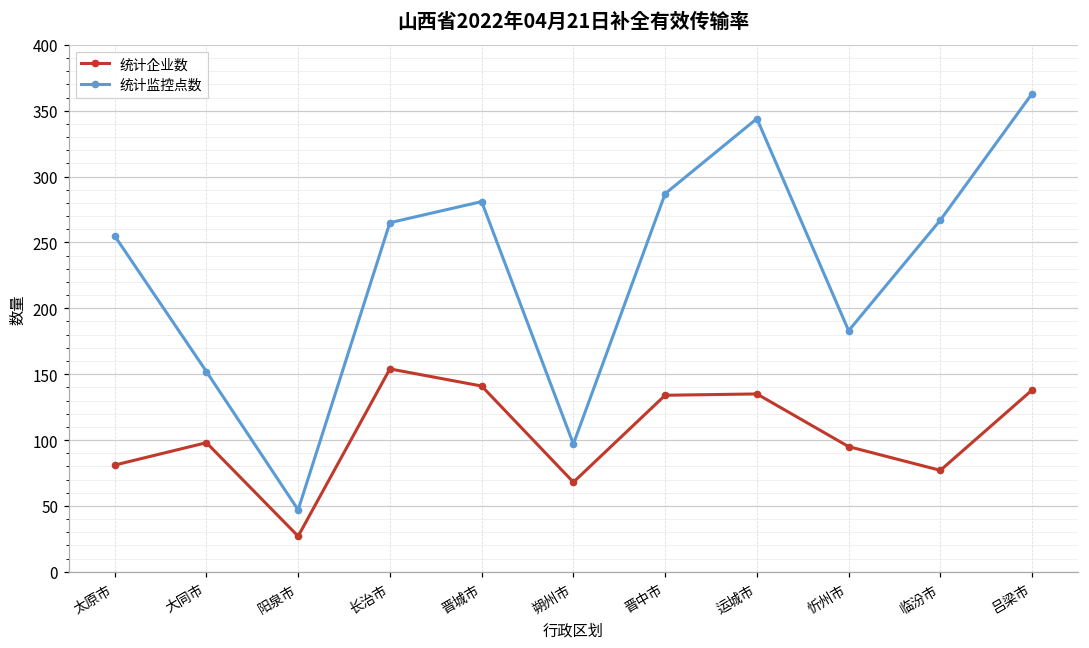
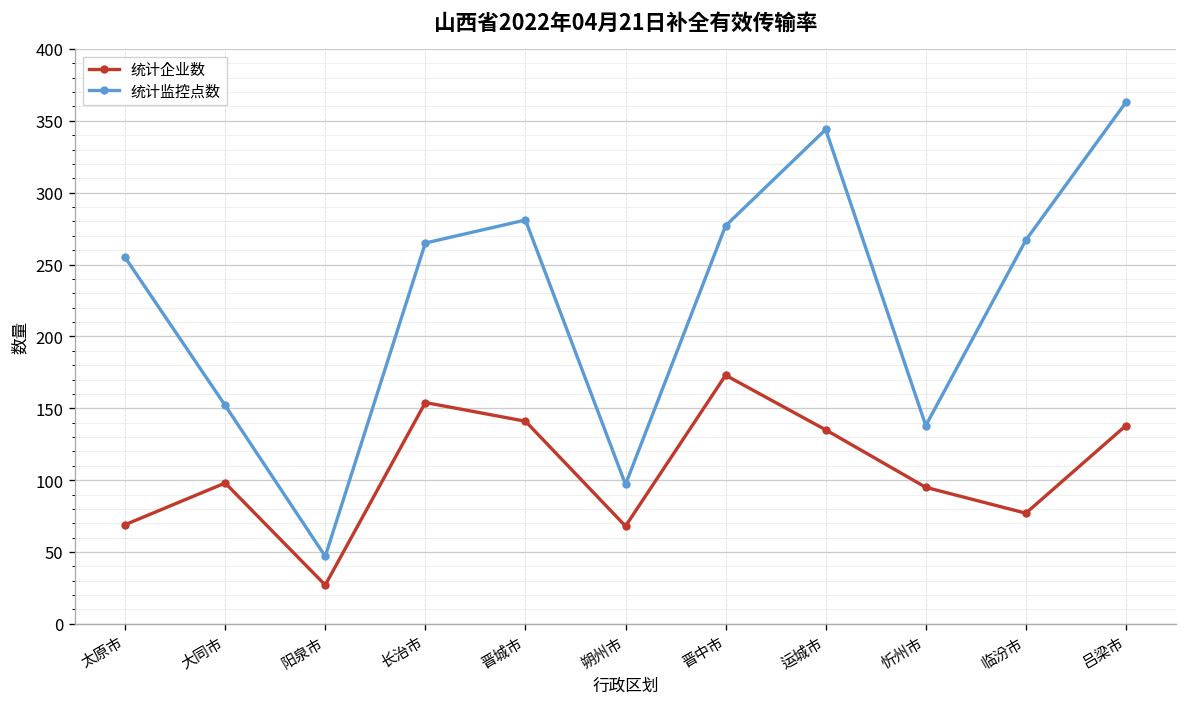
统计企业数, 太原市: 81 -> 69
统计企业数, 晋中市: 134 -> 173
统计监控点数, 晋中市: 287 -> 277
统计监控点数, 忻州市: 183 -> 138
